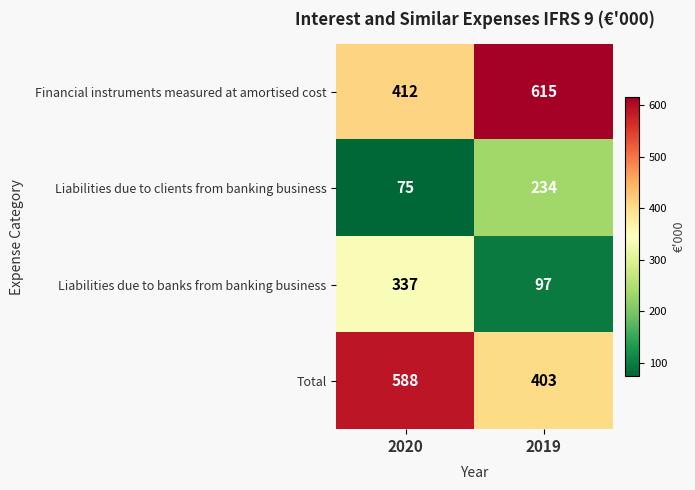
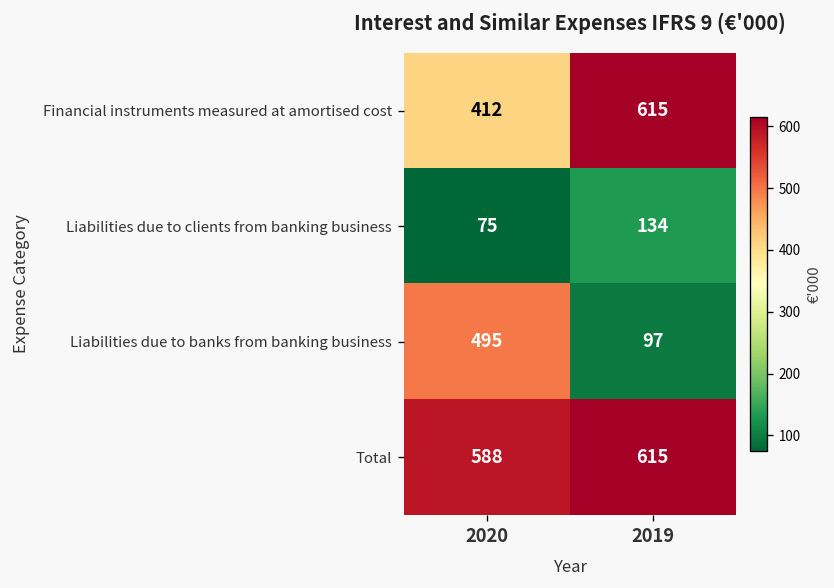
Liabilities due to clients from banking business, 2019: 234 -> 134
Liabilities due to banks from banking business, 2020: 337 -> 495
Total, 2019: 403 -> 615
